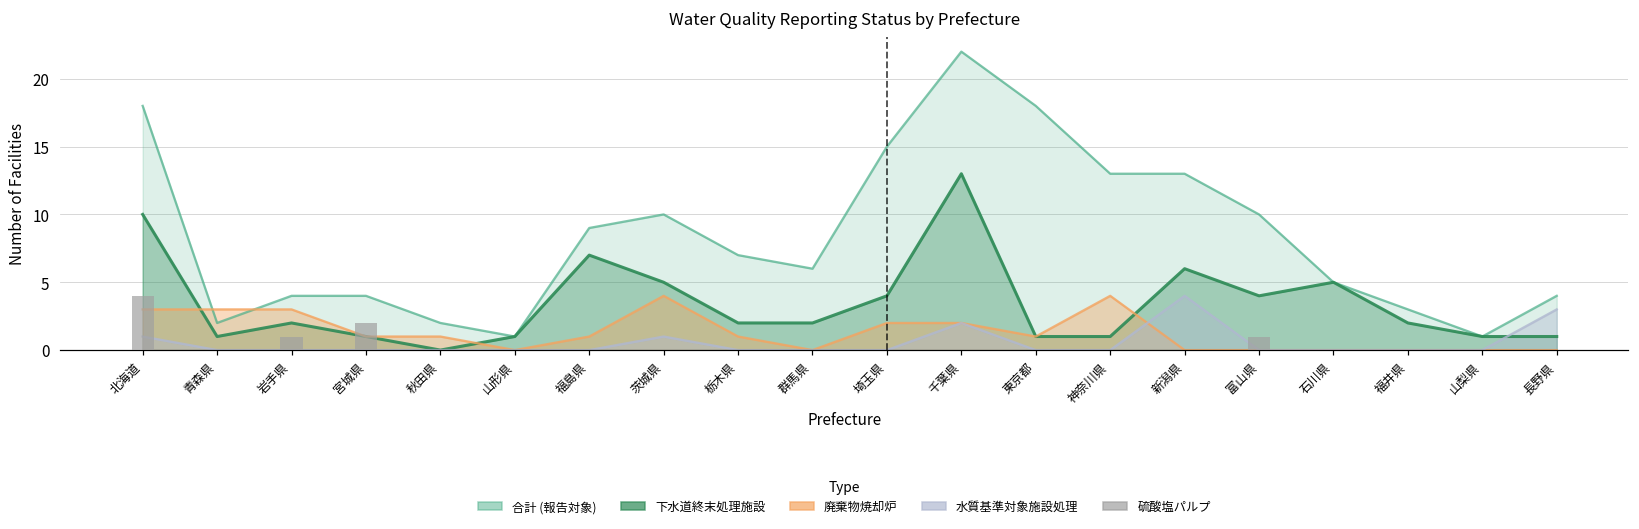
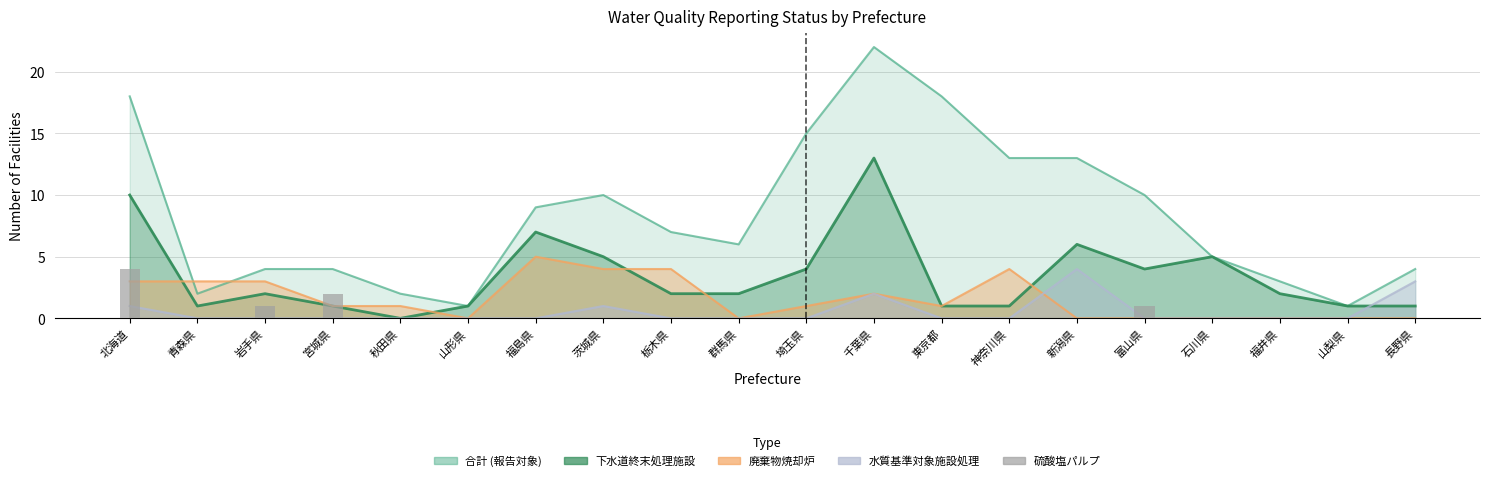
廃棄物焼却炉, 福島県: 1 -> 5
廃棄物焼却炉, 栃木県: 1 -> 4
廃棄物焼却炉, 埼玉県: 2 -> 1
